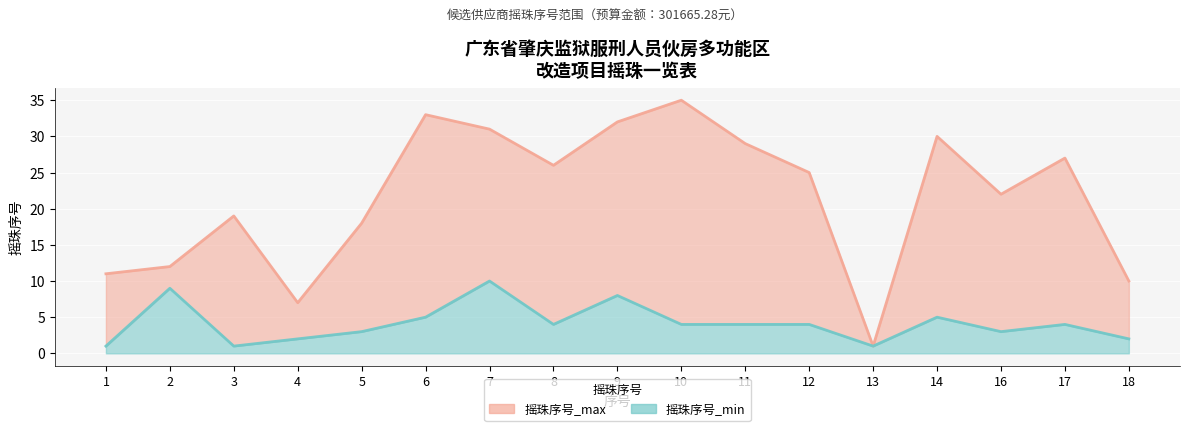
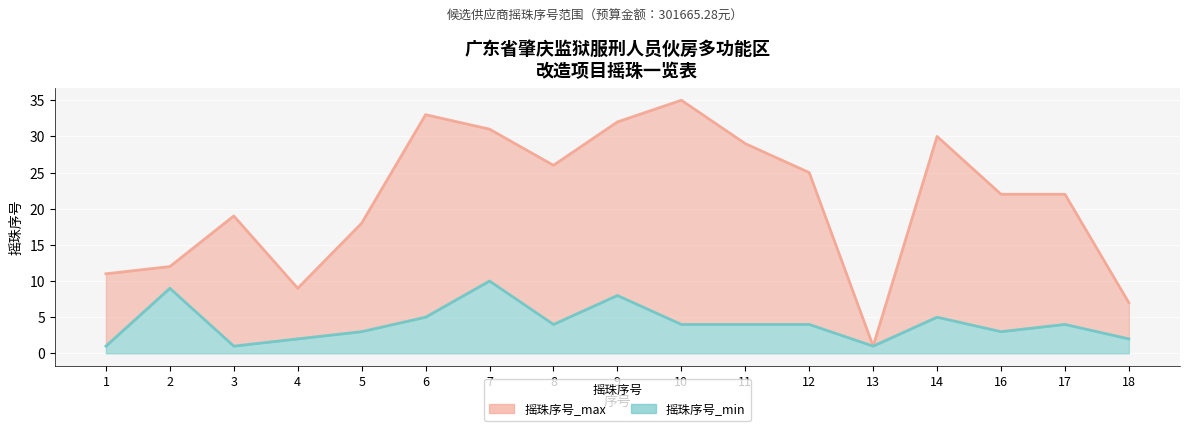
摇珠序号_max, 4: 7 -> 9
摇珠序号_max, 17: 27 -> 22
摇珠序号_max, 18: 10 -> 7
